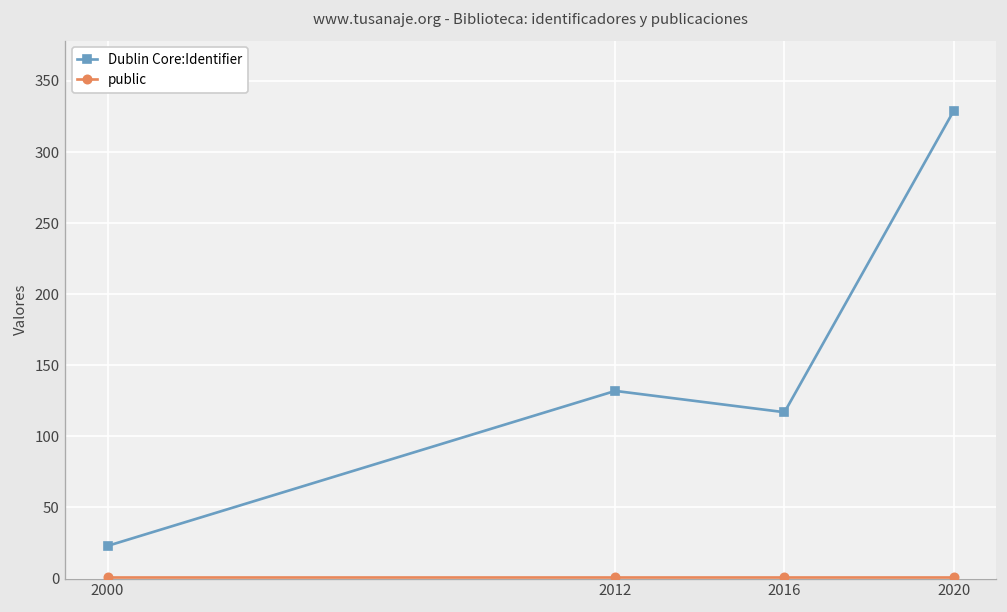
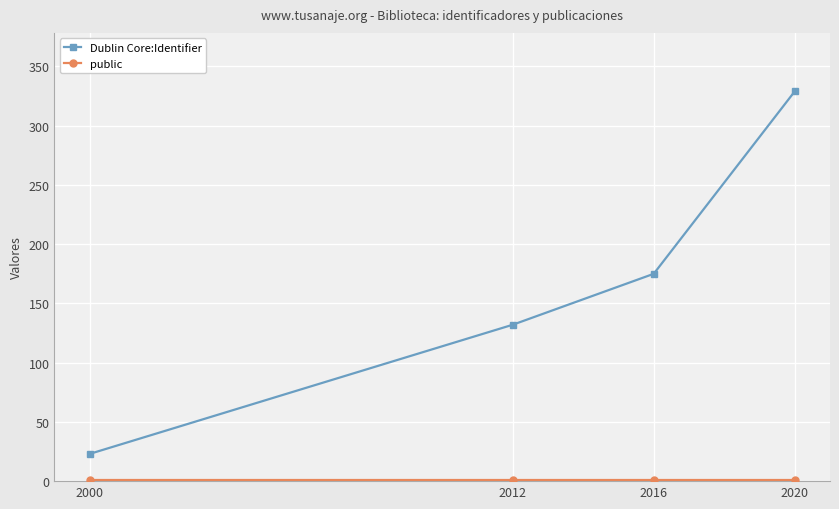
Dublin Core:Identifier, 2016: 117 -> 175
